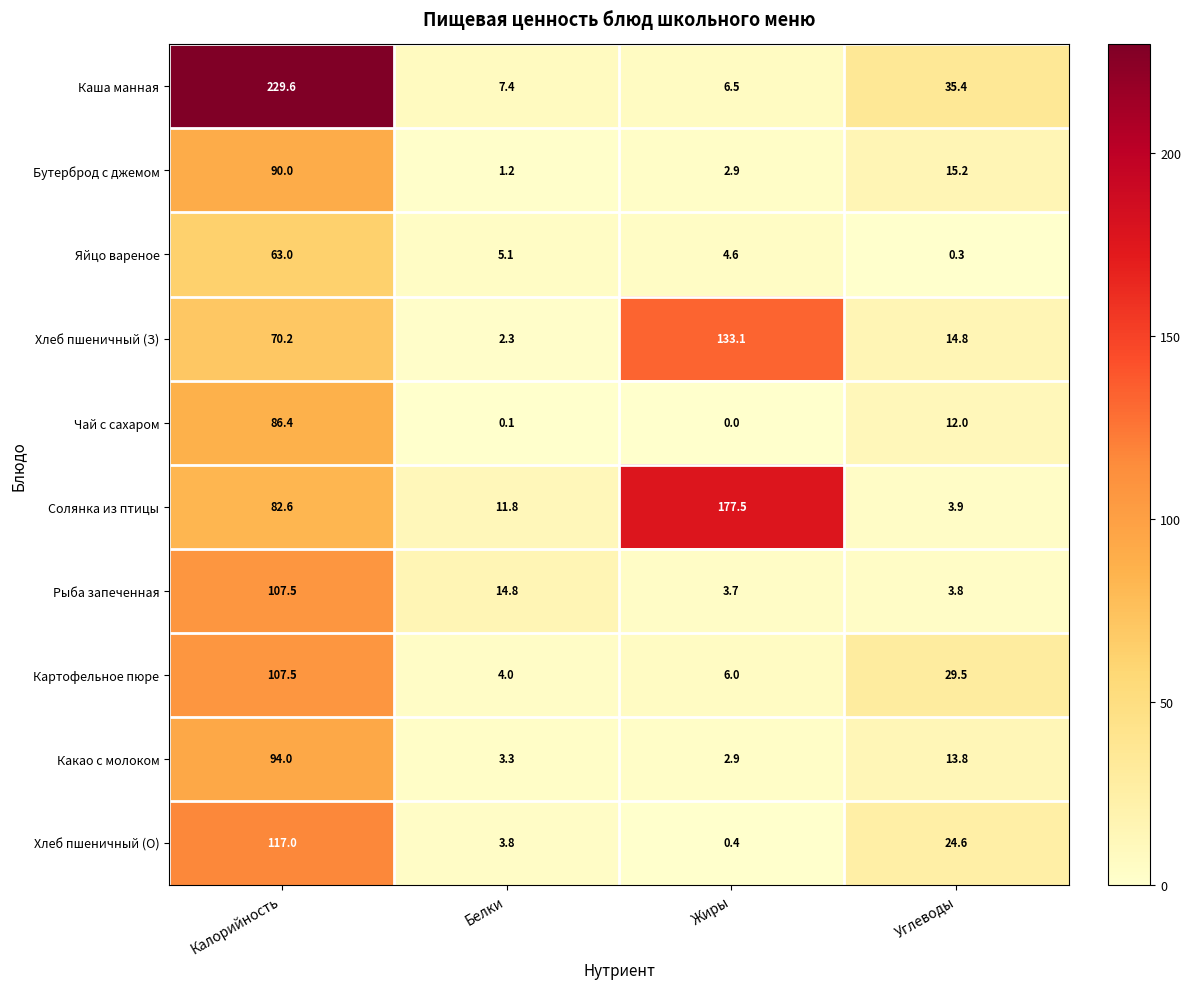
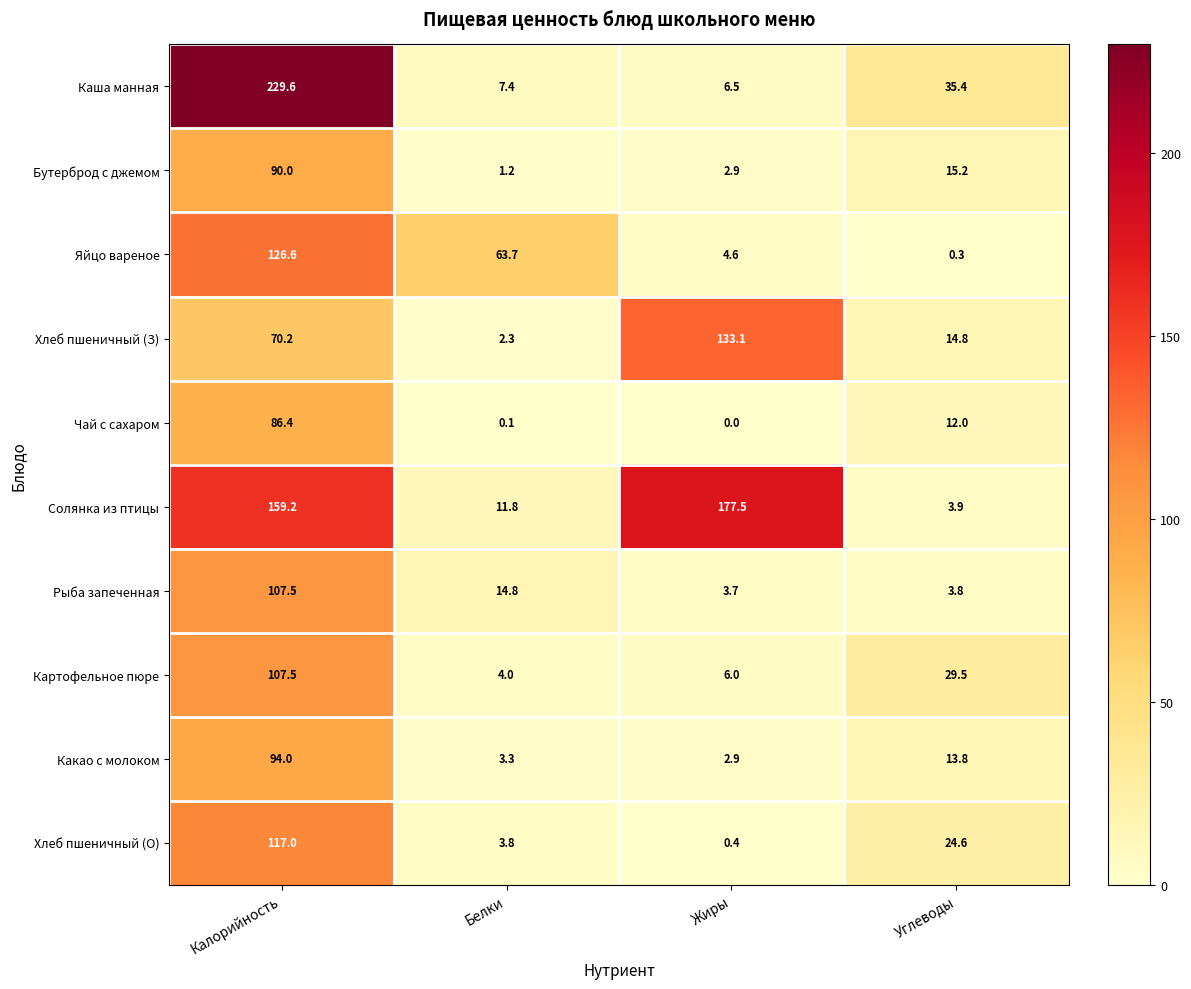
Яйцо вареное, Калорийность: 63.0 -> 126.6
Яйцо вареное, Белки: 5.1 -> 63.7
Солянка из птицы, Калорийность: 82.6 -> 159.2
